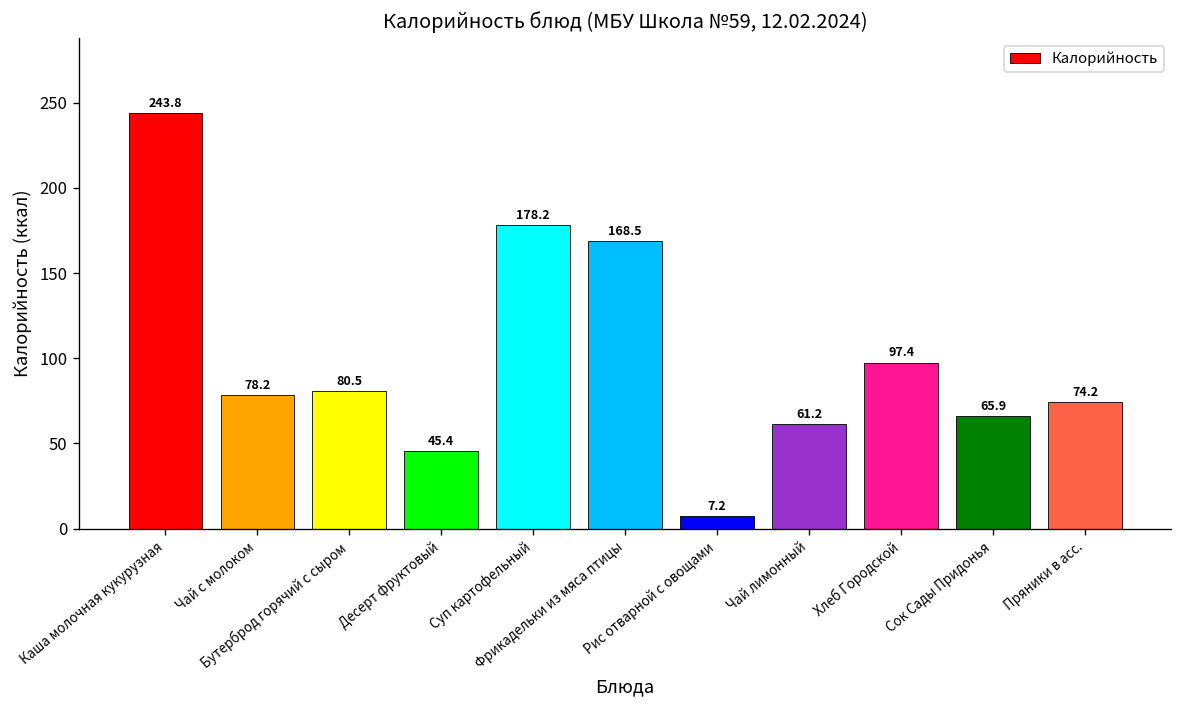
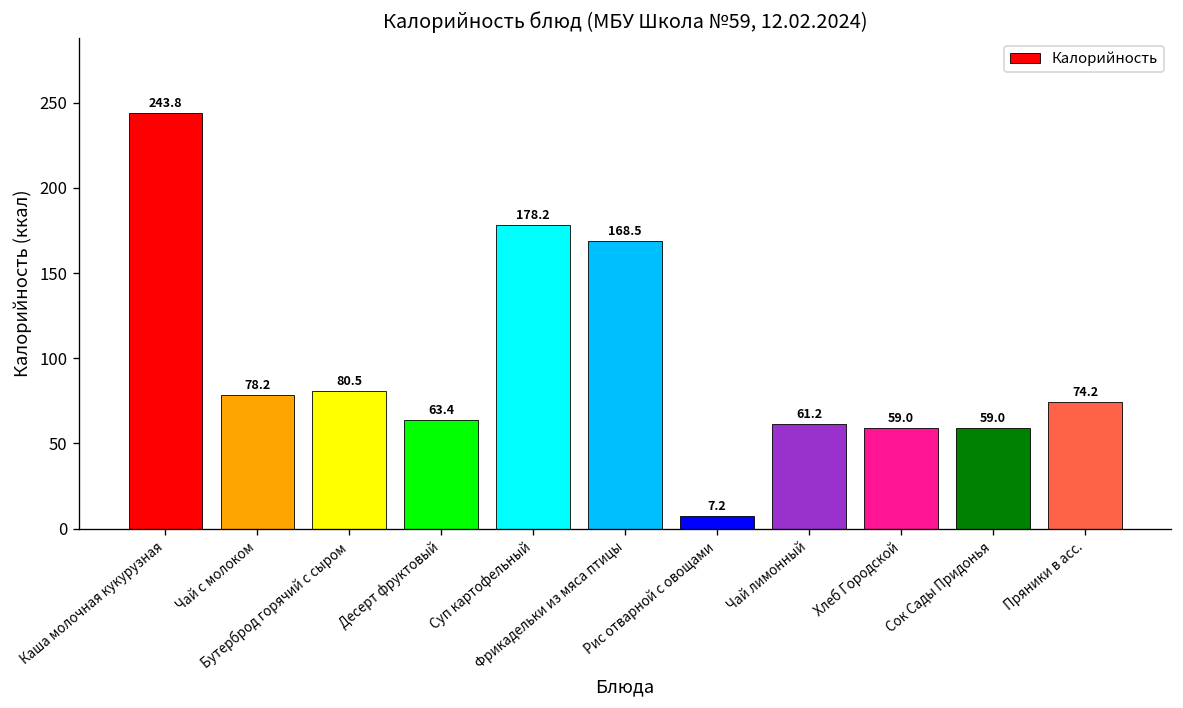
Десерт фруктовый: 45.4 -> 63.4
Хлеб Городской: 97.4 -> 59.0
Сок Сады Придонья: 65.9 -> 59.0
